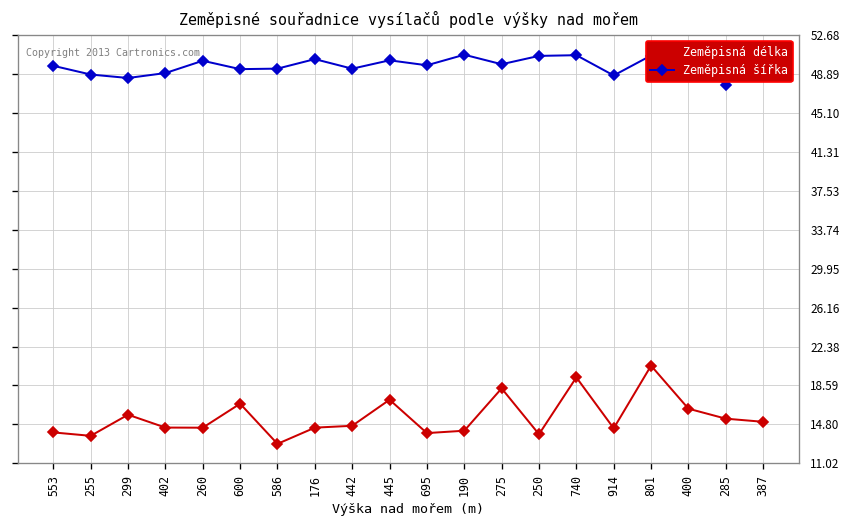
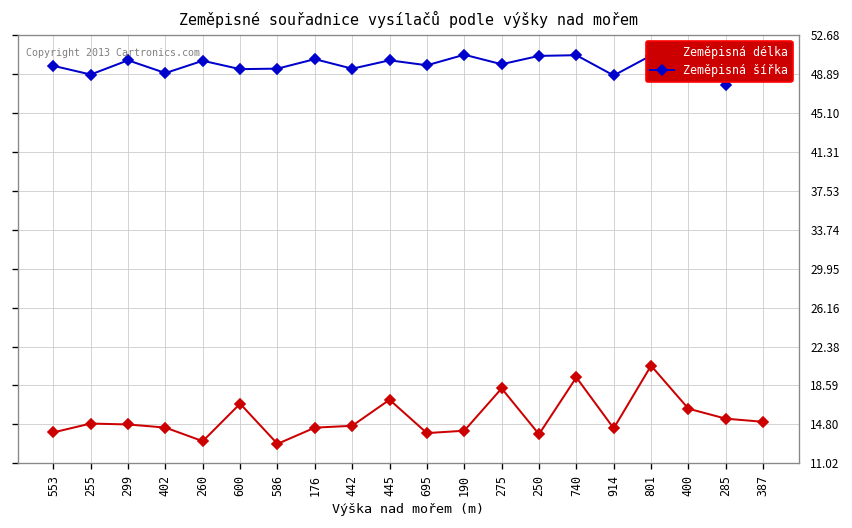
Zeměpisná délka, 255: 14 -> 15
Zeměpisná délka, 299: 16 -> 15
Zeměpisná šířka, 299: 49 -> 50
Zeměpisná délka, 260: 14 -> 13
